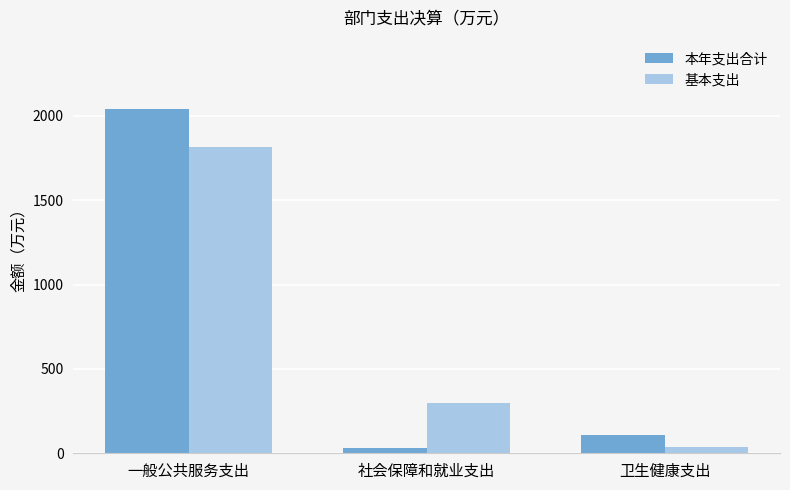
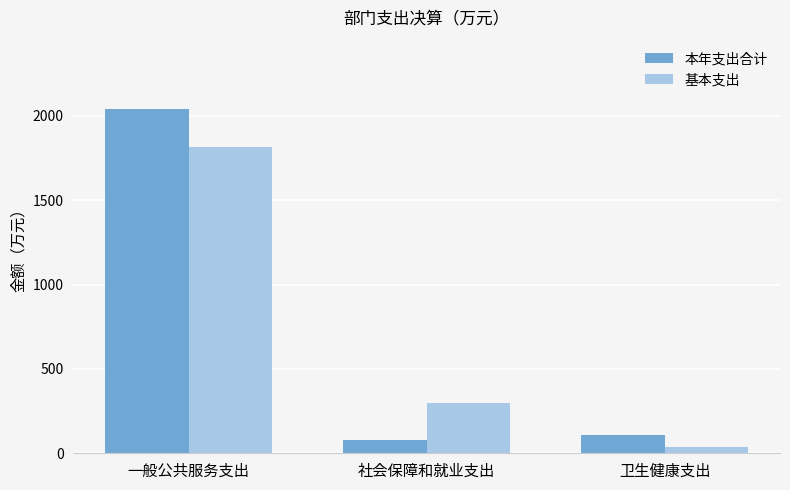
本年支出合计, 社会保障和就业支出: 30 -> 80
